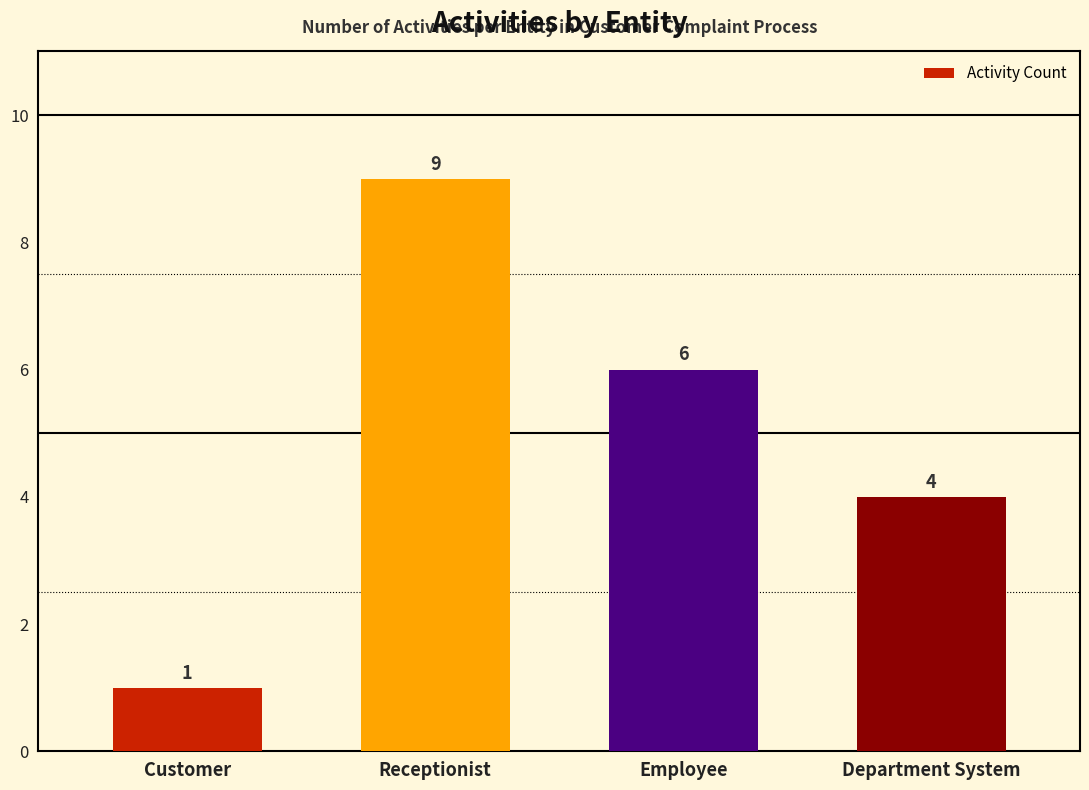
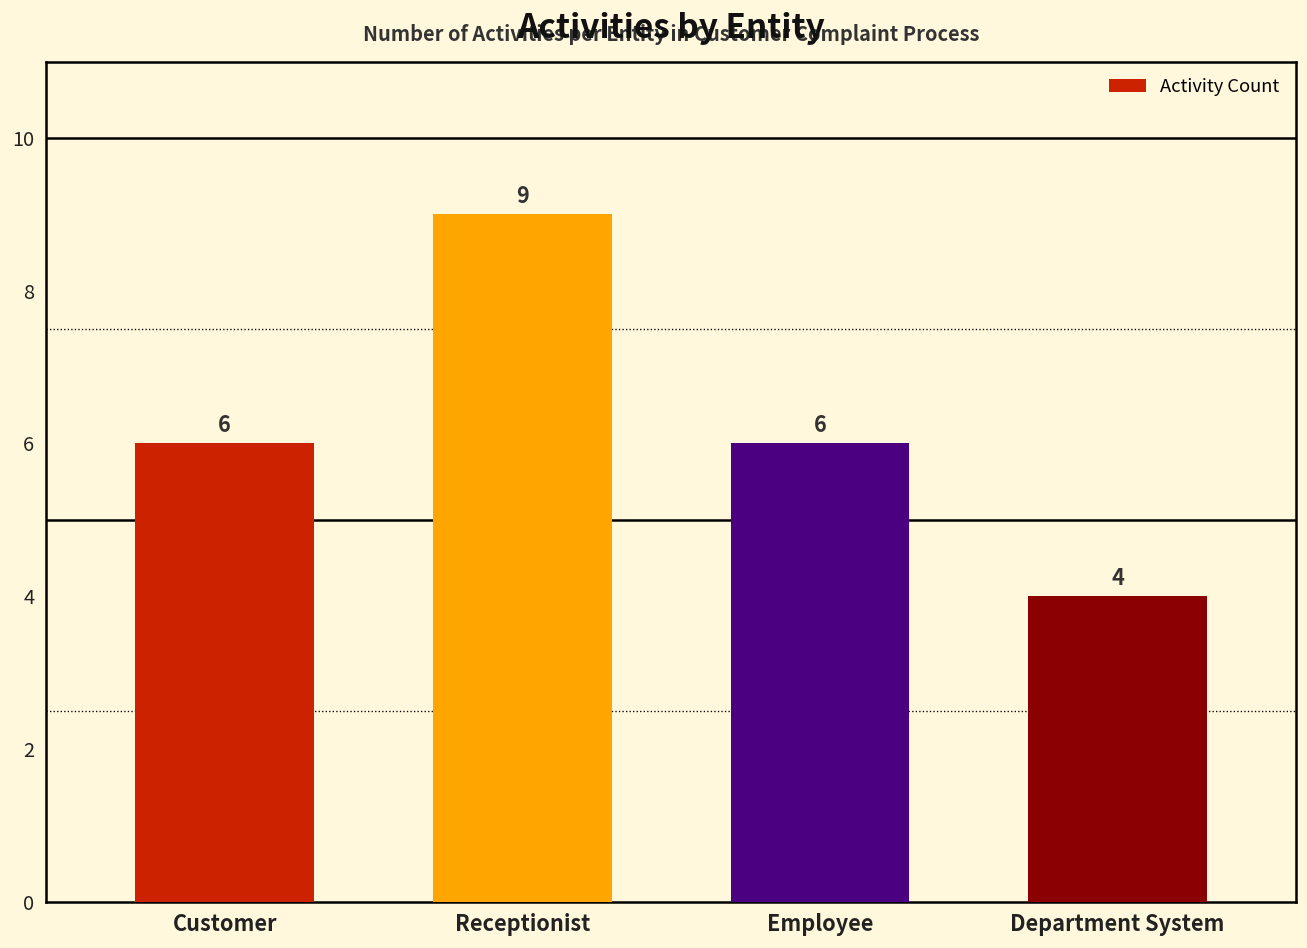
Customer: 1 -> 6
